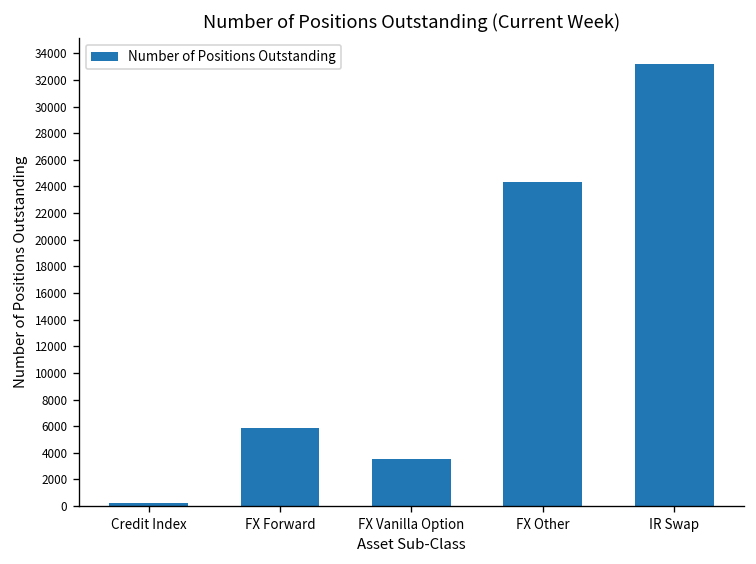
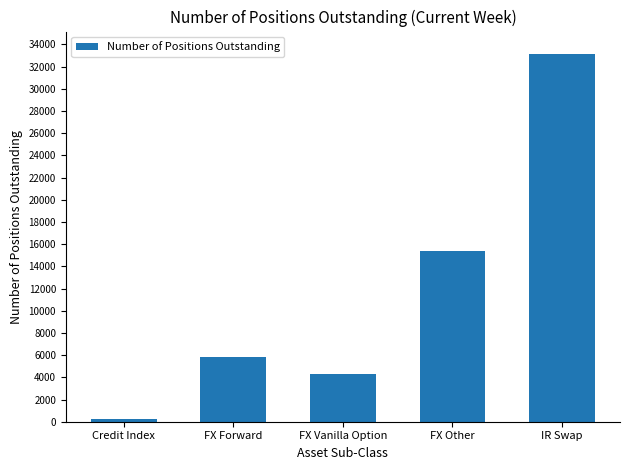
FX Vanilla Option: 3500 -> 4300
FX Other: 24400 -> 15400
